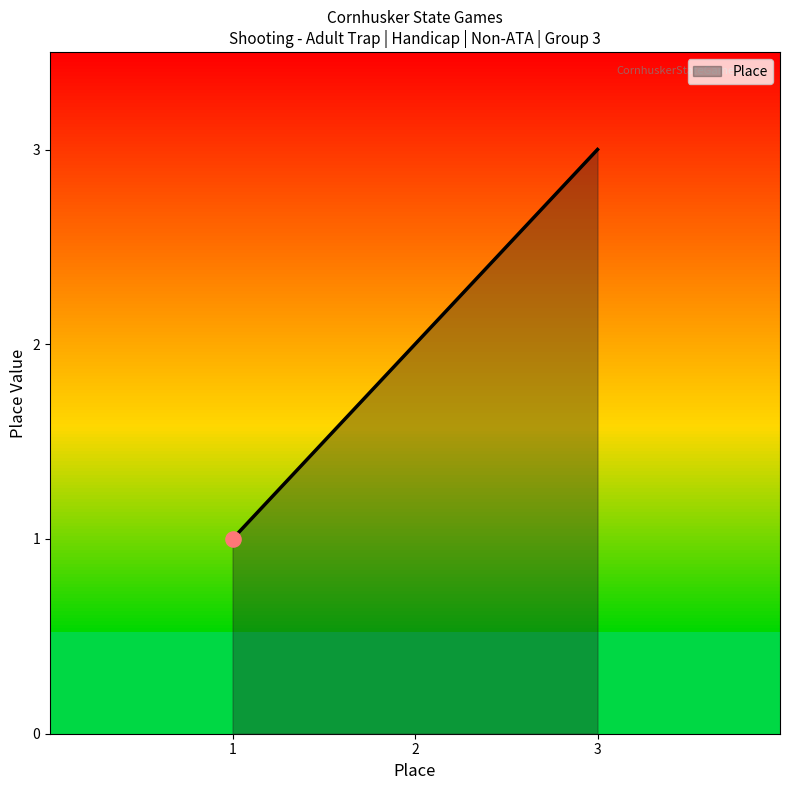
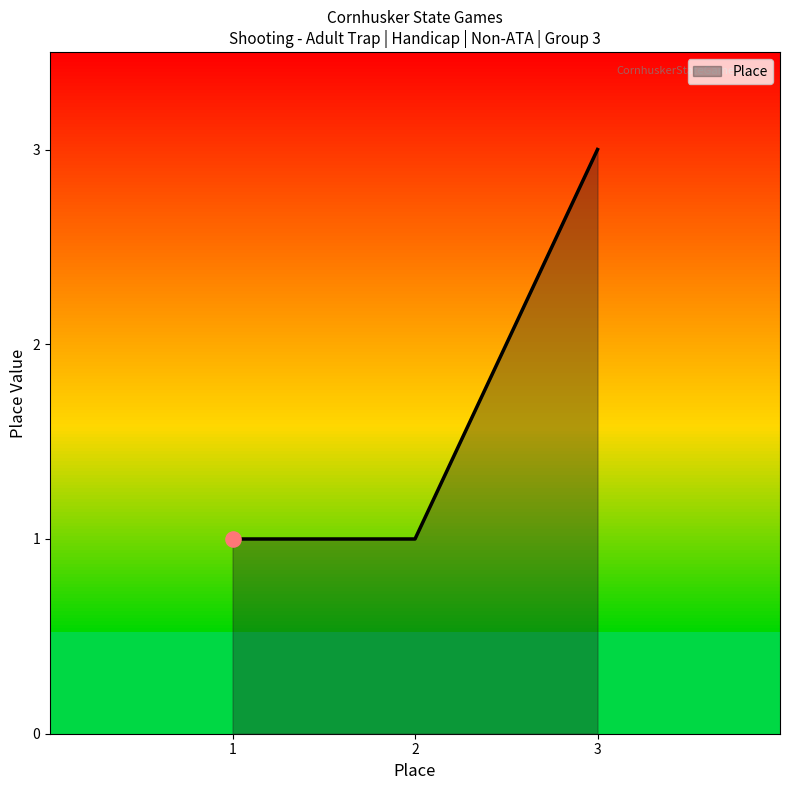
Place, 2: 2 -> 1
